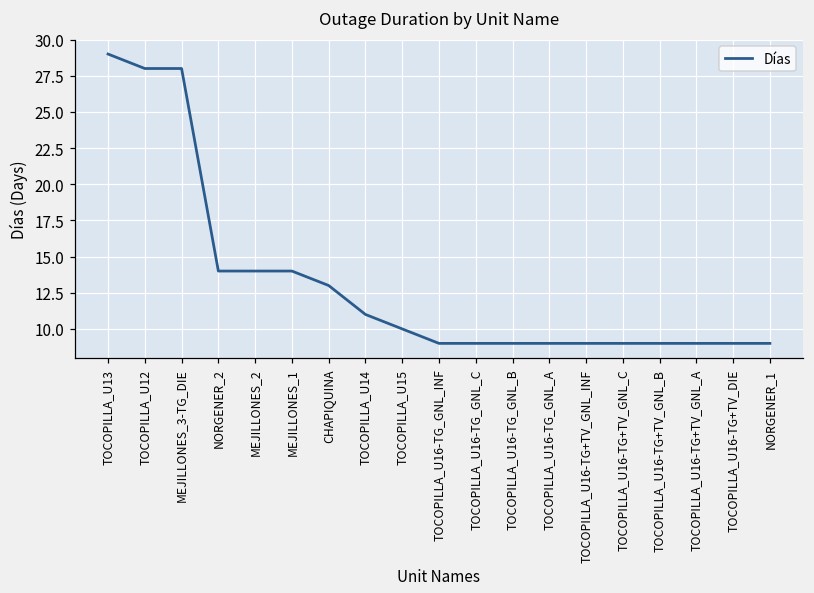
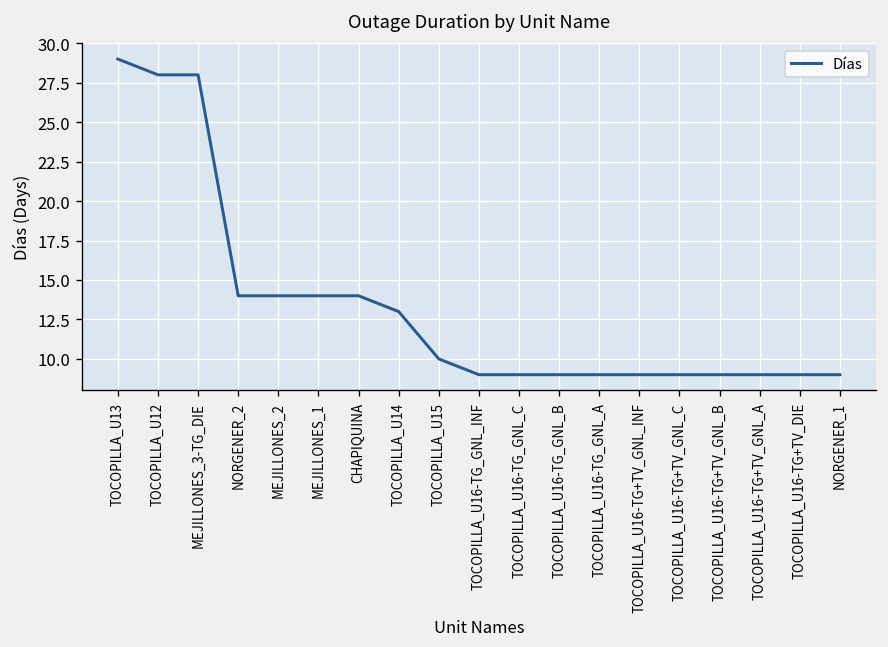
CHAPIQUINA: 13 -> 14
TOCOPILLA_U14: 11 -> 13
